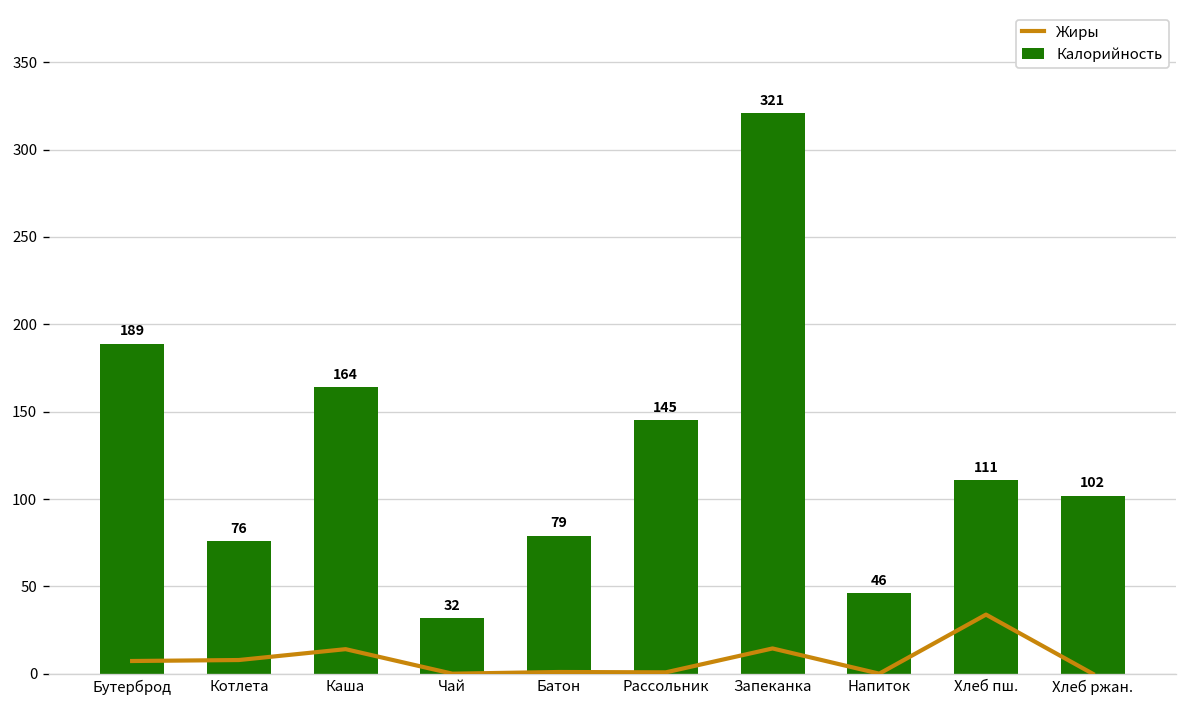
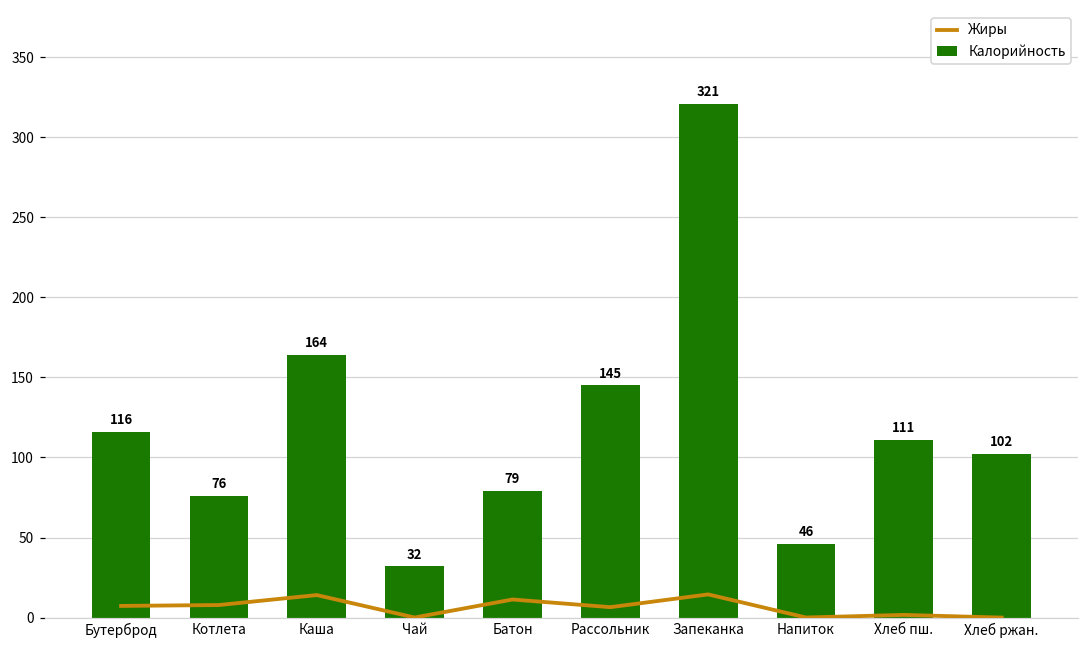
Калорийность, Бутерброд: 189 -> 116
Жиры, Батон: 1 -> 11
Жиры, Рассольник: 1 -> 7
Жиры, Хлеб пш.: 34 -> 2
